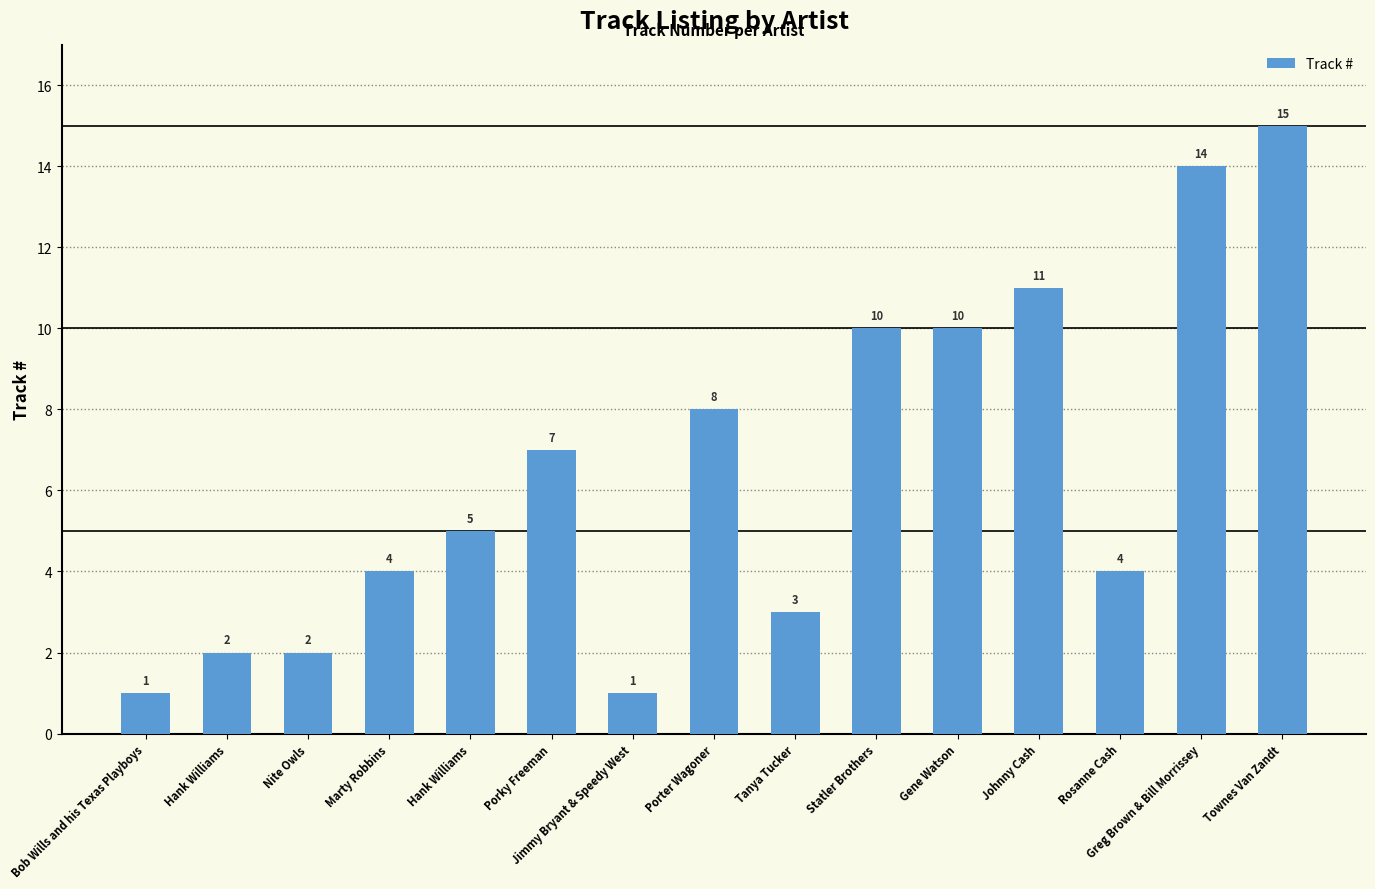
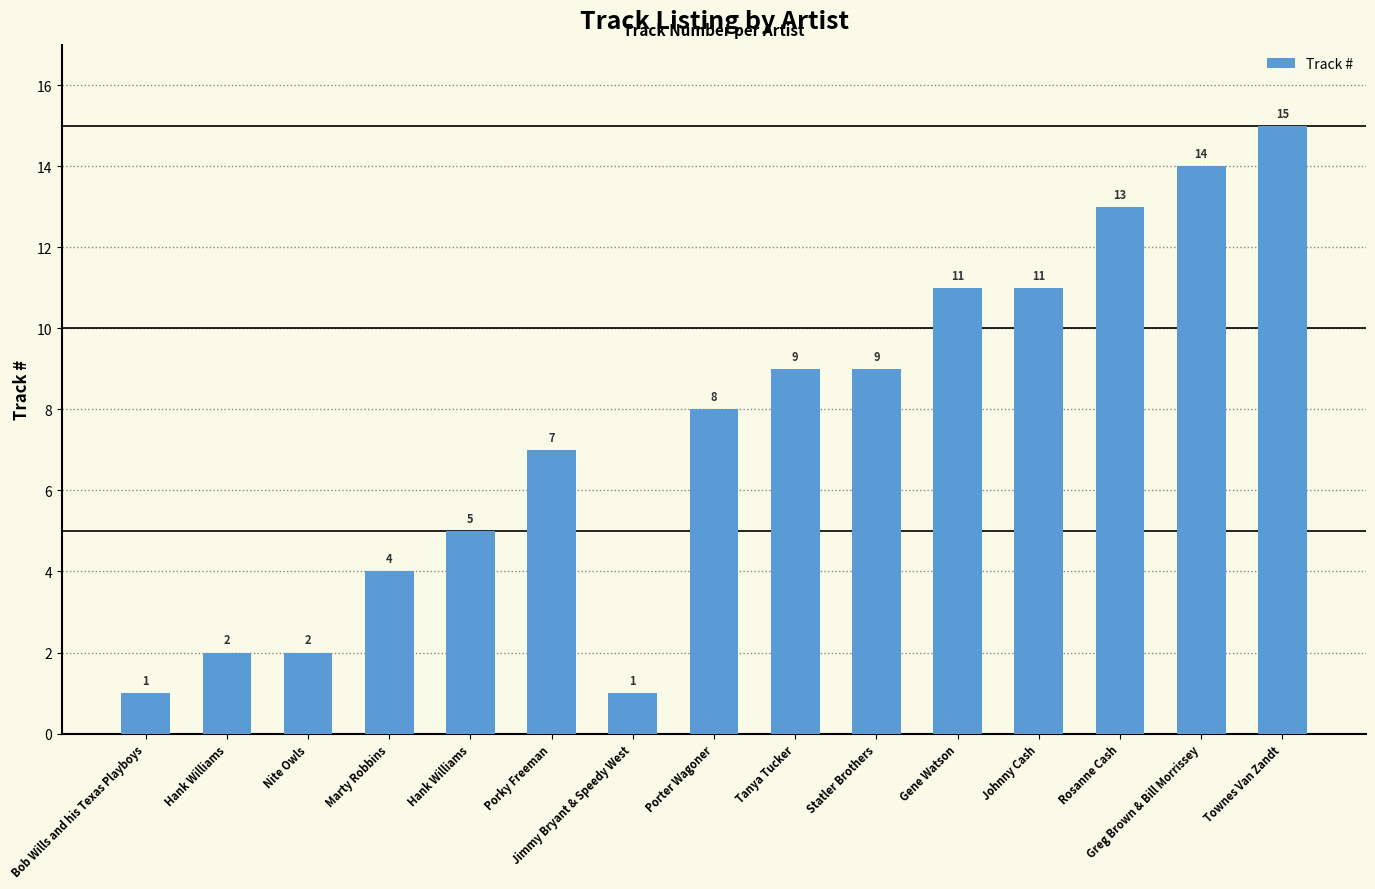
Tanya Tucker: 3 -> 9
Statler Brothers: 10 -> 9
Gene Watson: 10 -> 11
Rosanne Cash: 4 -> 13
